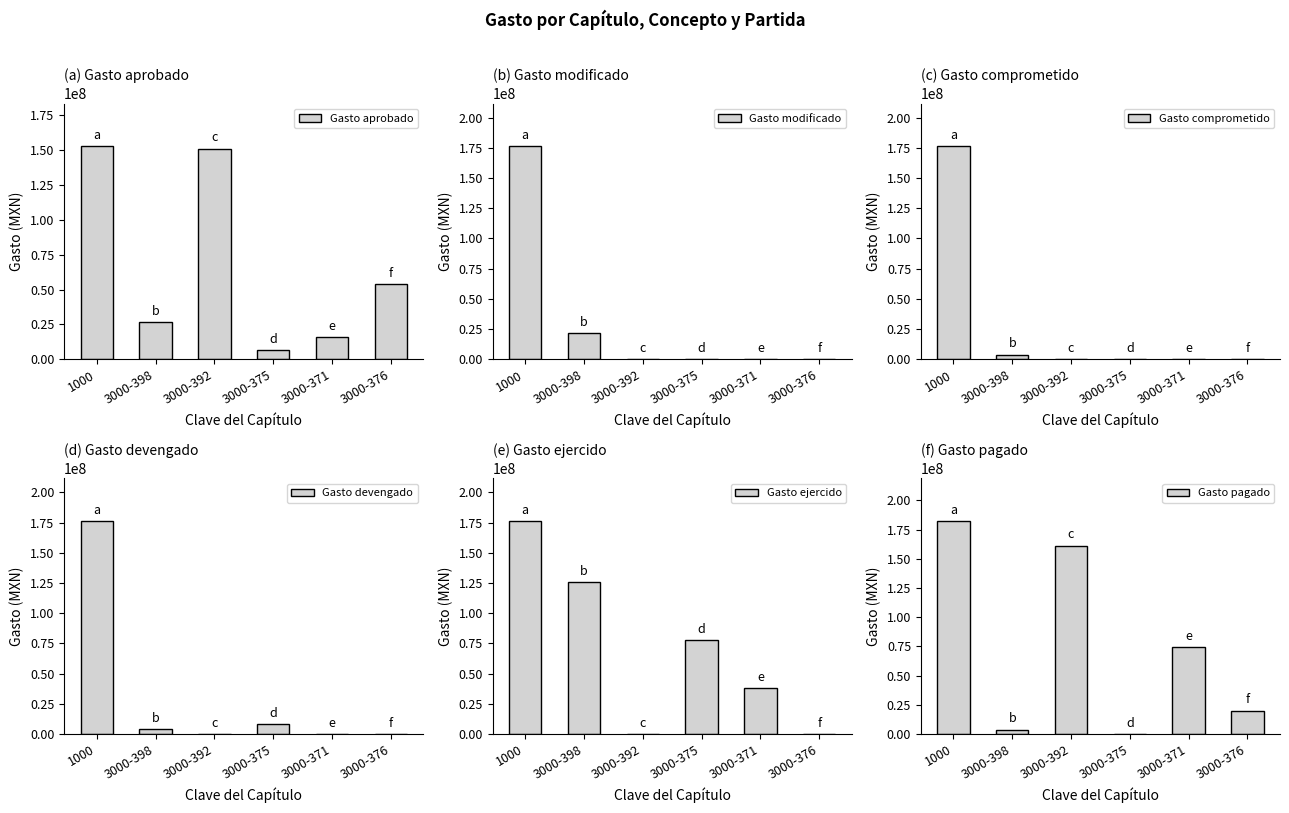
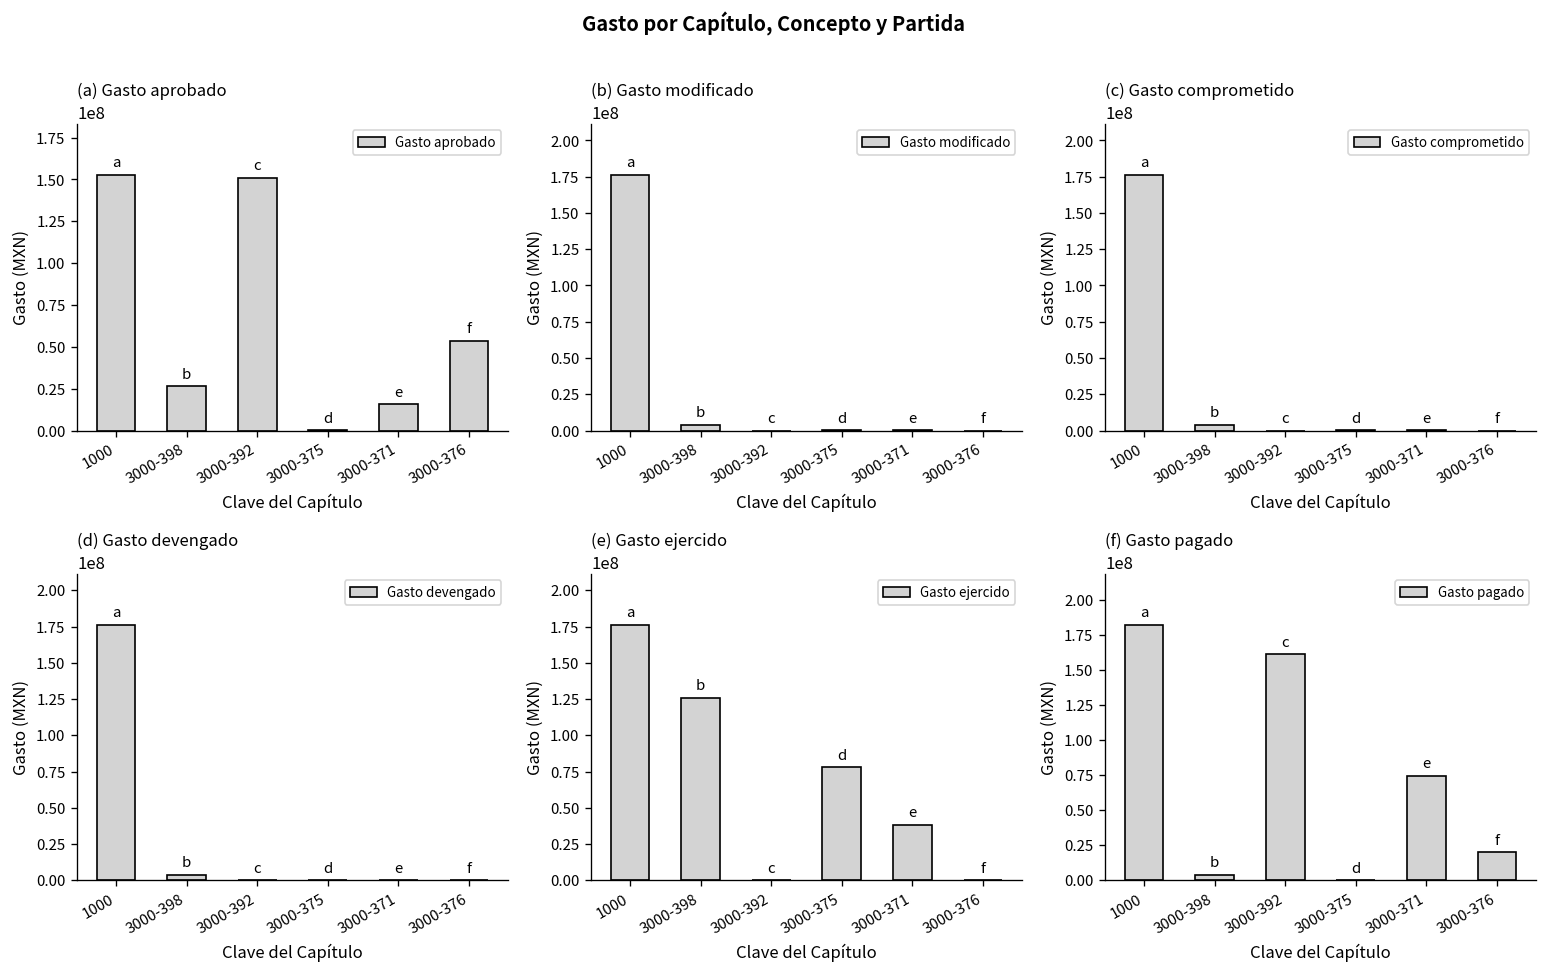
(a) Gasto aprobado, 3000-375: 7000000 -> 0
(b) Gasto modificado, 3000-398: 22000000 -> 4000000
(d) Gasto devengado, 3000-375: 8000000 -> 0
